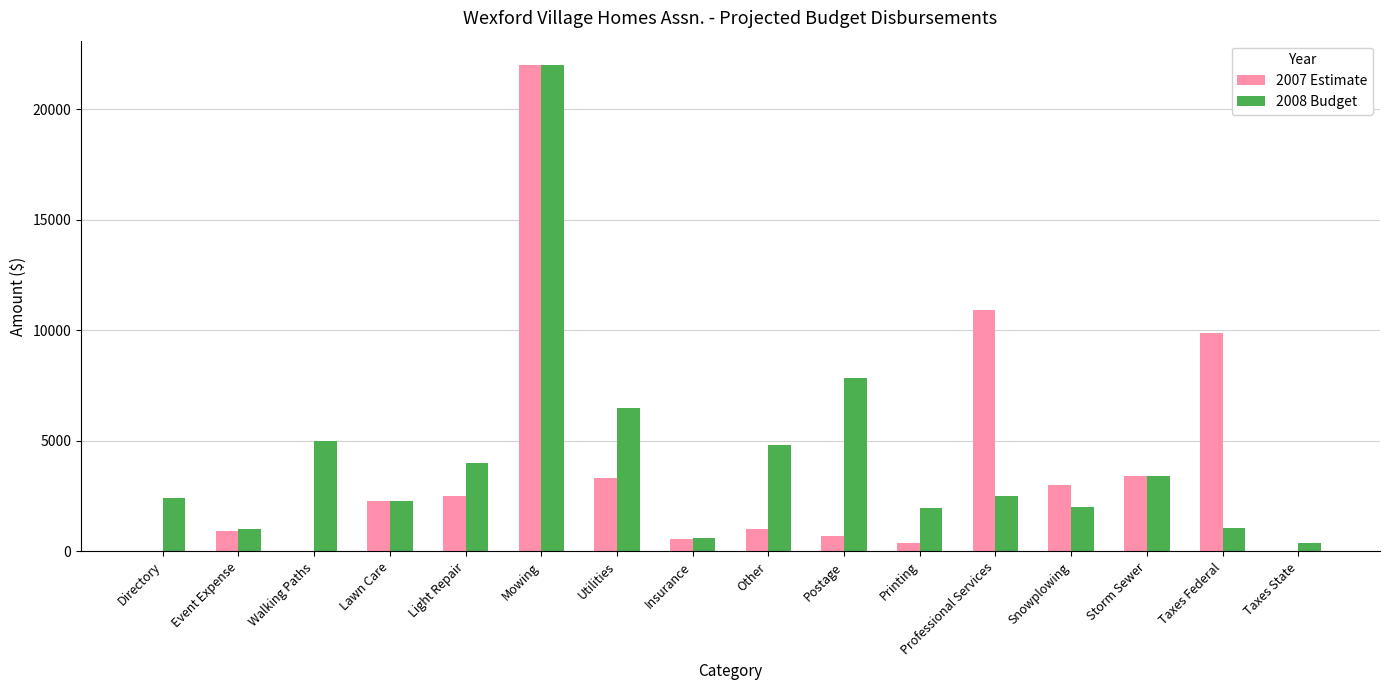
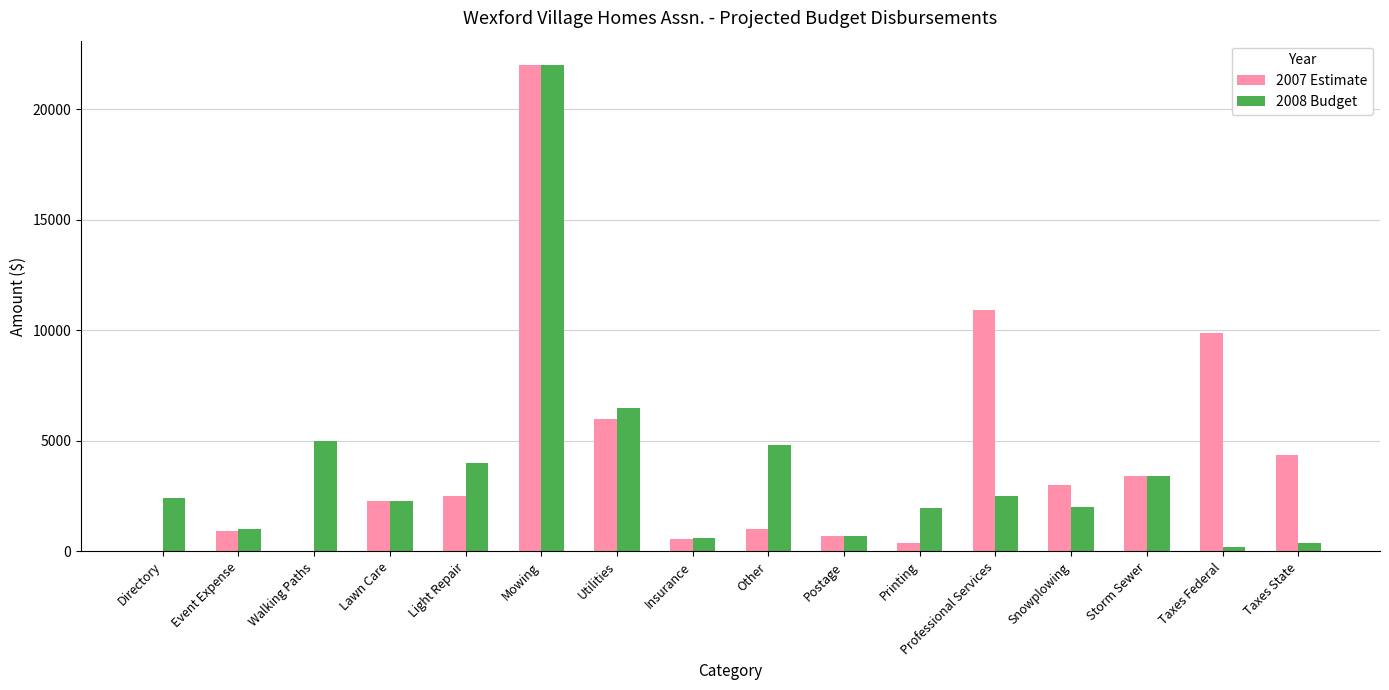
2007 Estimate, Utilities: 3300 -> 6000
2008 Budget, Postage: 7900 -> 700
2008 Budget, Taxes Federal: 1100 -> 200
2007 Estimate, Taxes State: 0 -> 4300
